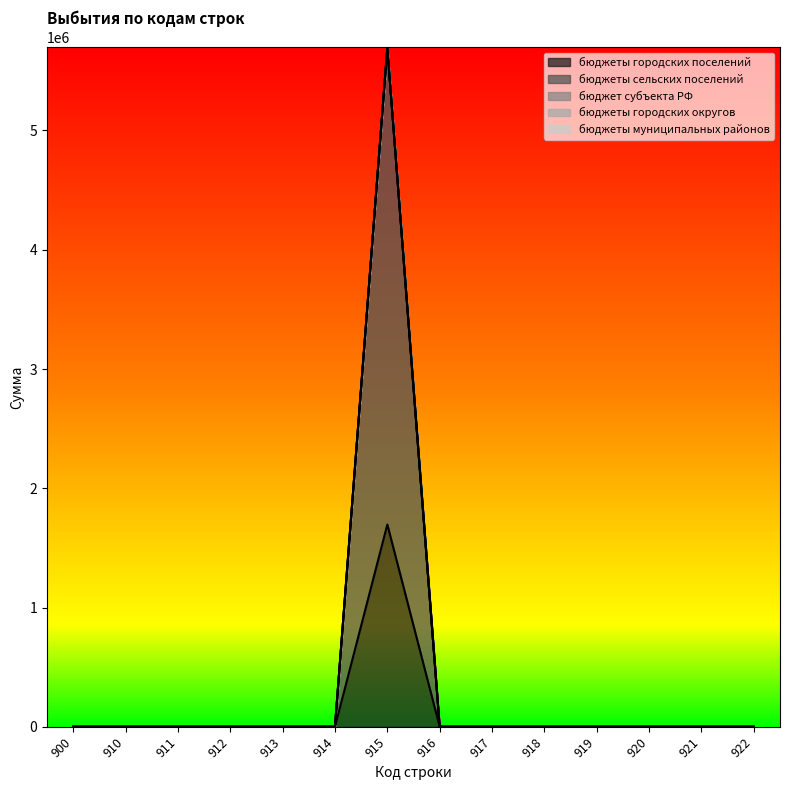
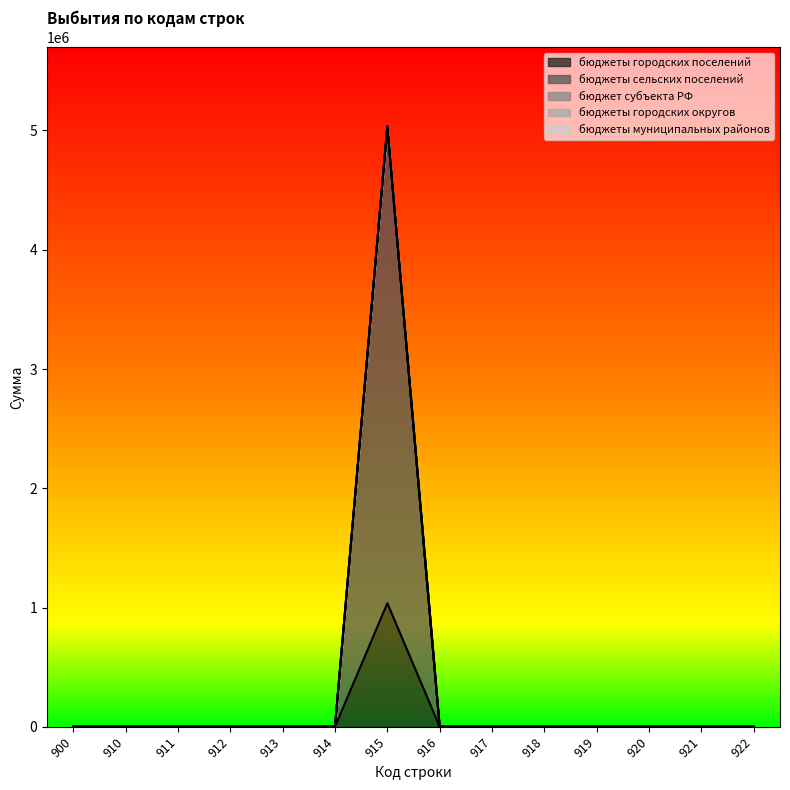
бюджеты городских поселений, 915: 1700000 -> 1040000
